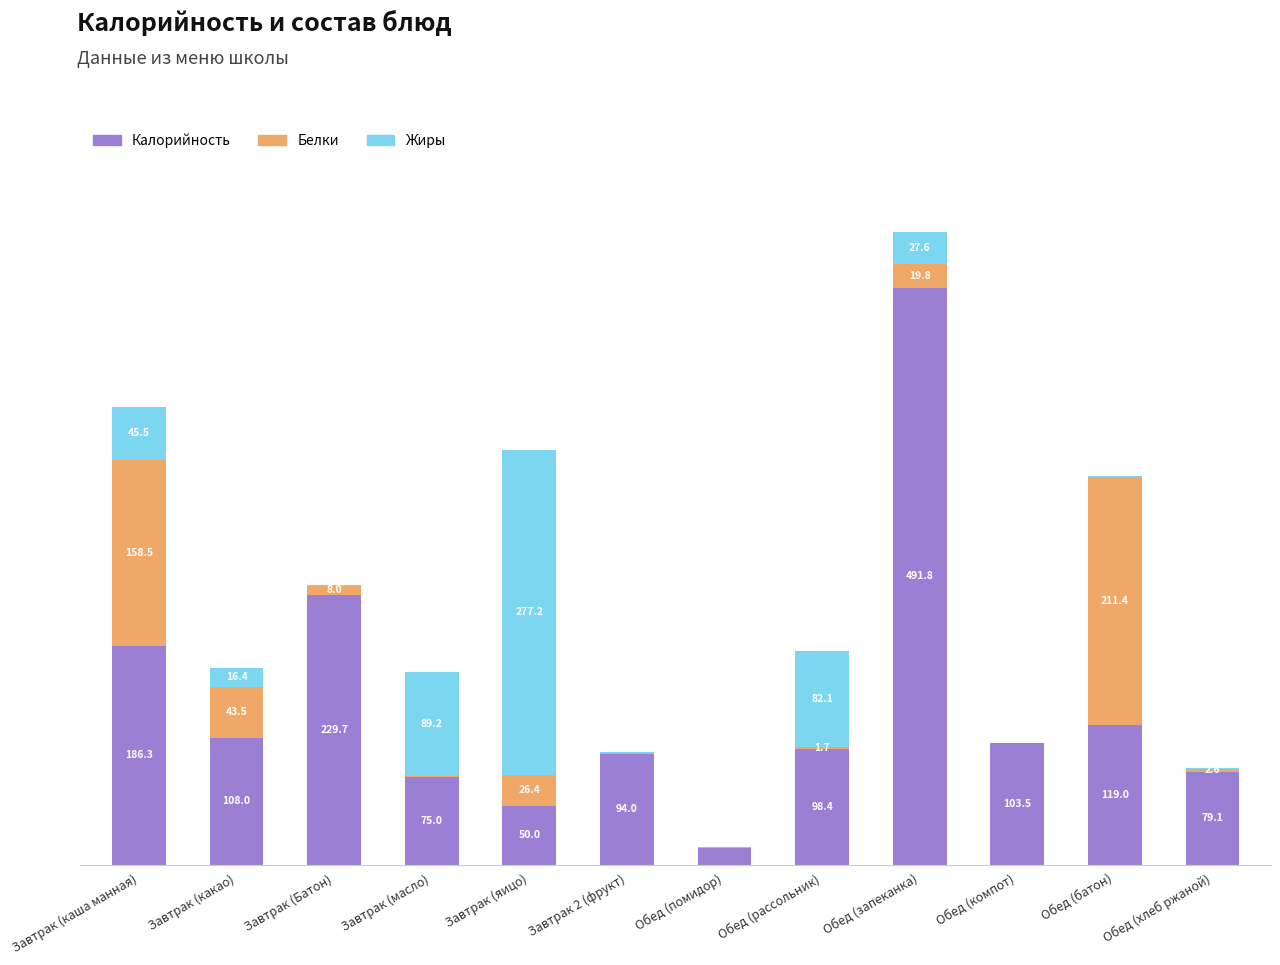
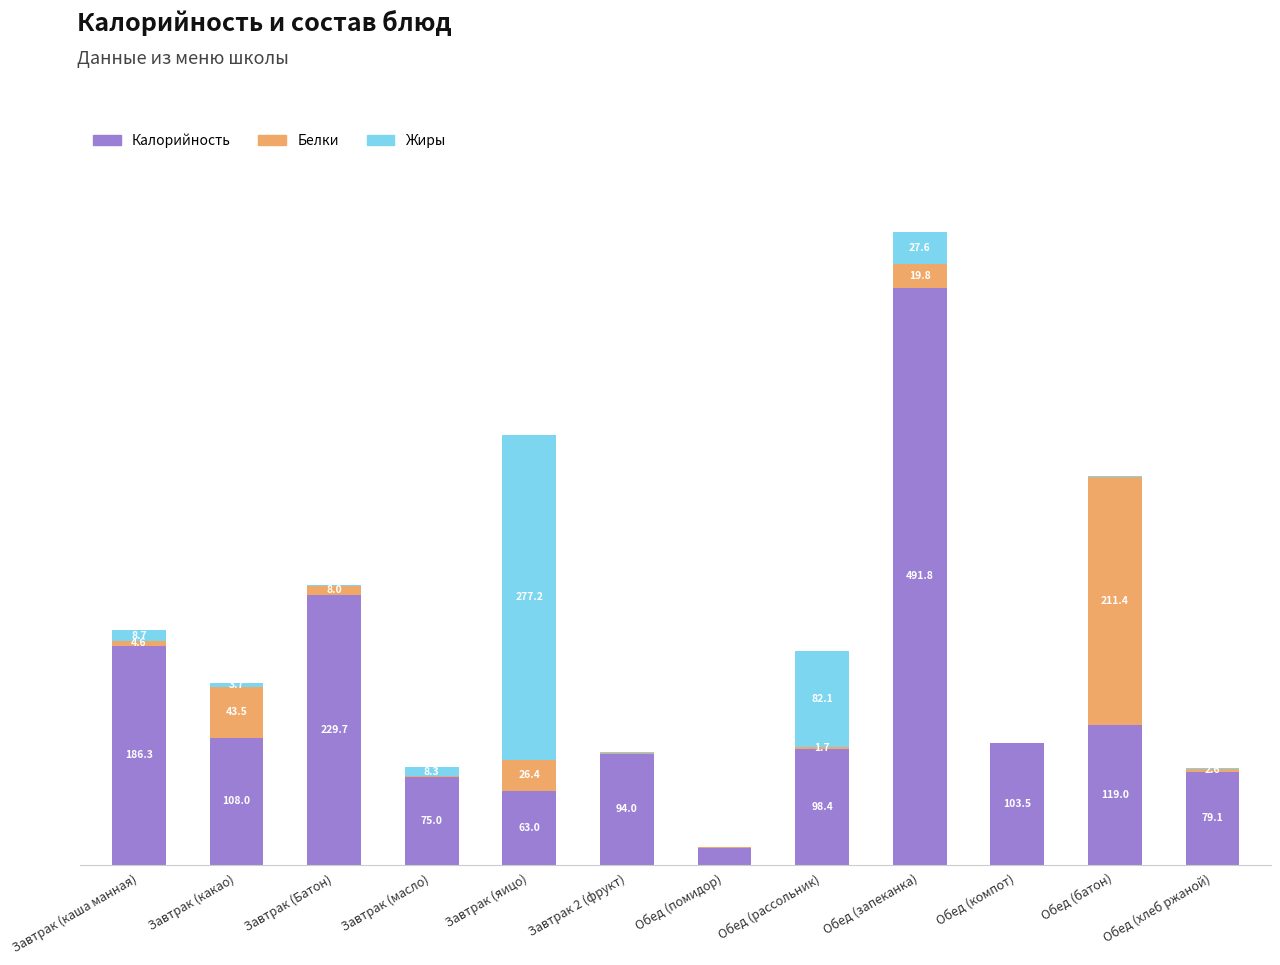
Белки, Завтрак (каша манная): 158.5 -> 4.6
Жиры, Завтрак (каша манная): 45.5 -> 8.7
Жиры, Завтрак (какао): 16.4 -> 3.7
Жиры, Завтрак (масло): 89.2 -> 8.3
Калорийность, Завтрак (яицо): 50.0 -> 63.0
